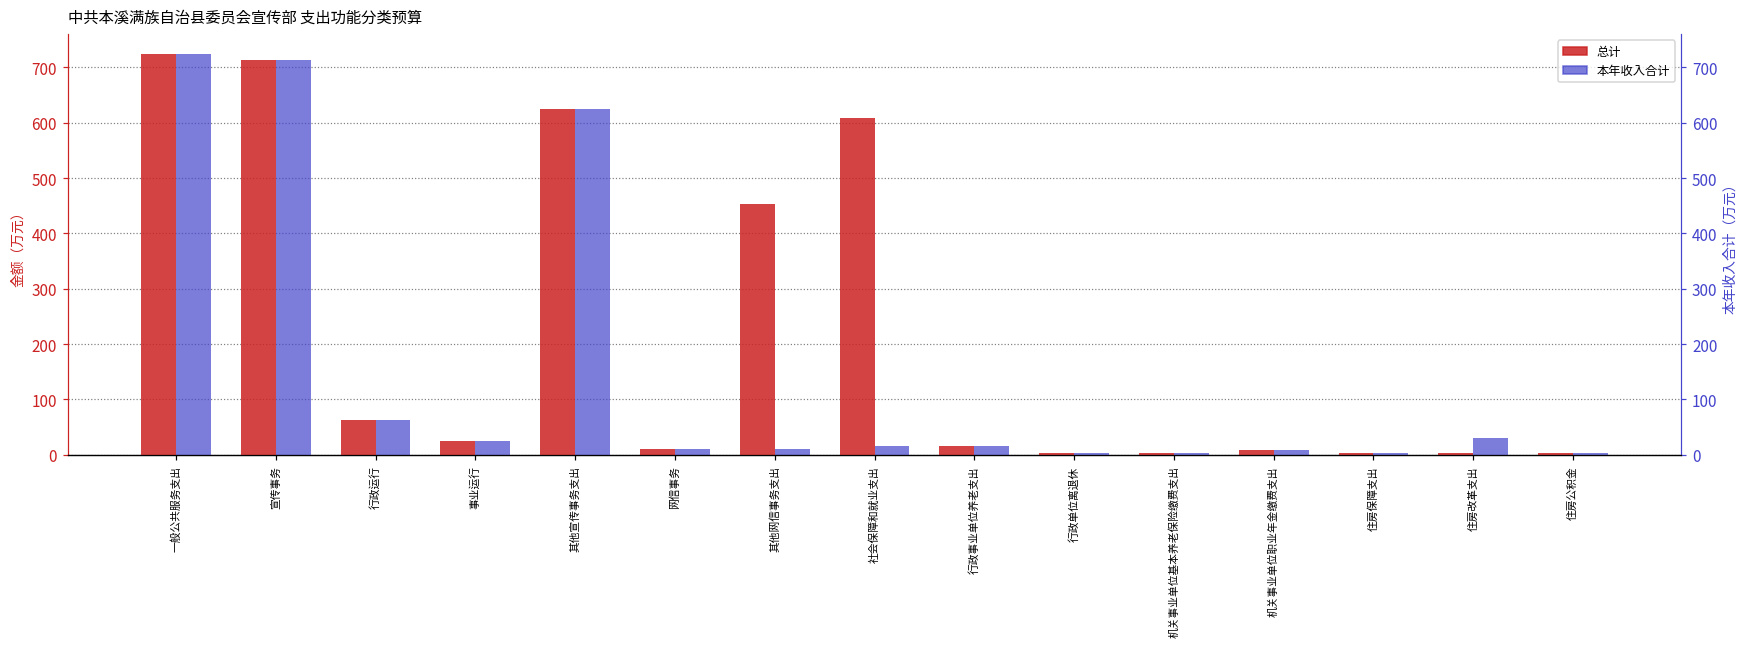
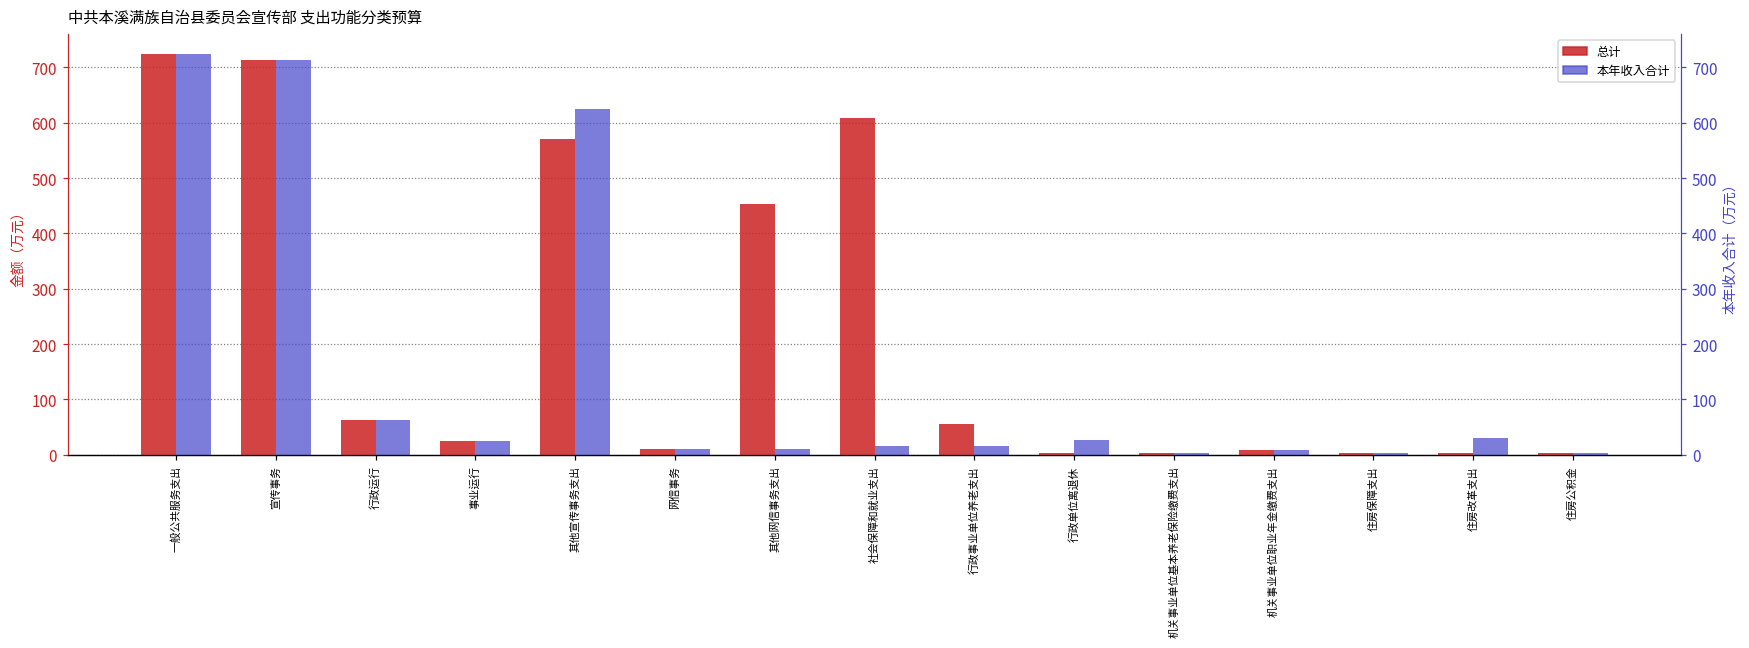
总计, 其他宣传事务支出: 630 -> 570
总计, 行政事业单位养老支出: 20 -> 60
本年收入合计, 行政单位离退休: 0 -> 30
